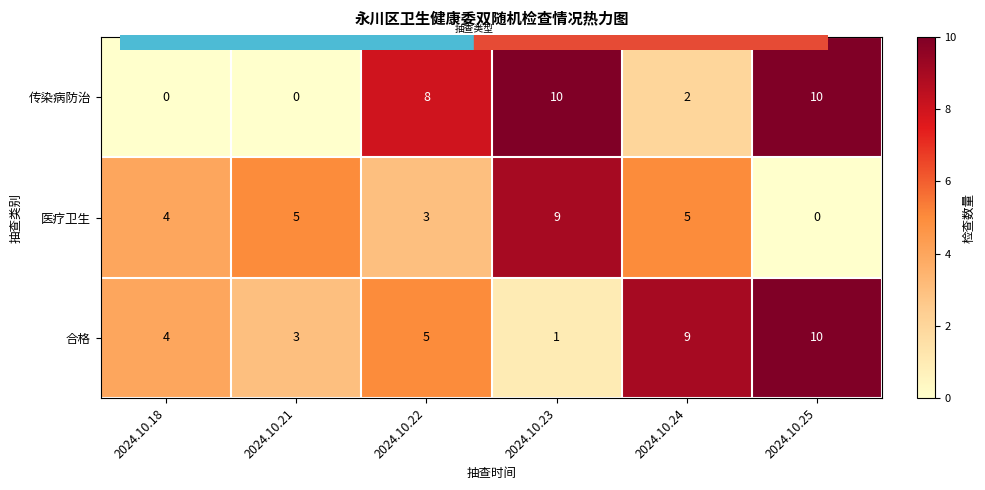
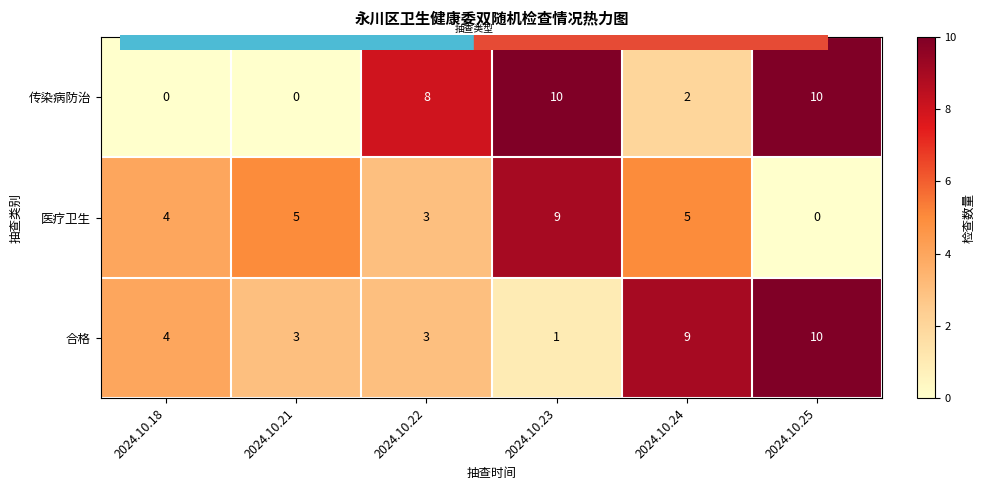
合格, 2024.10.22: 5 -> 3
